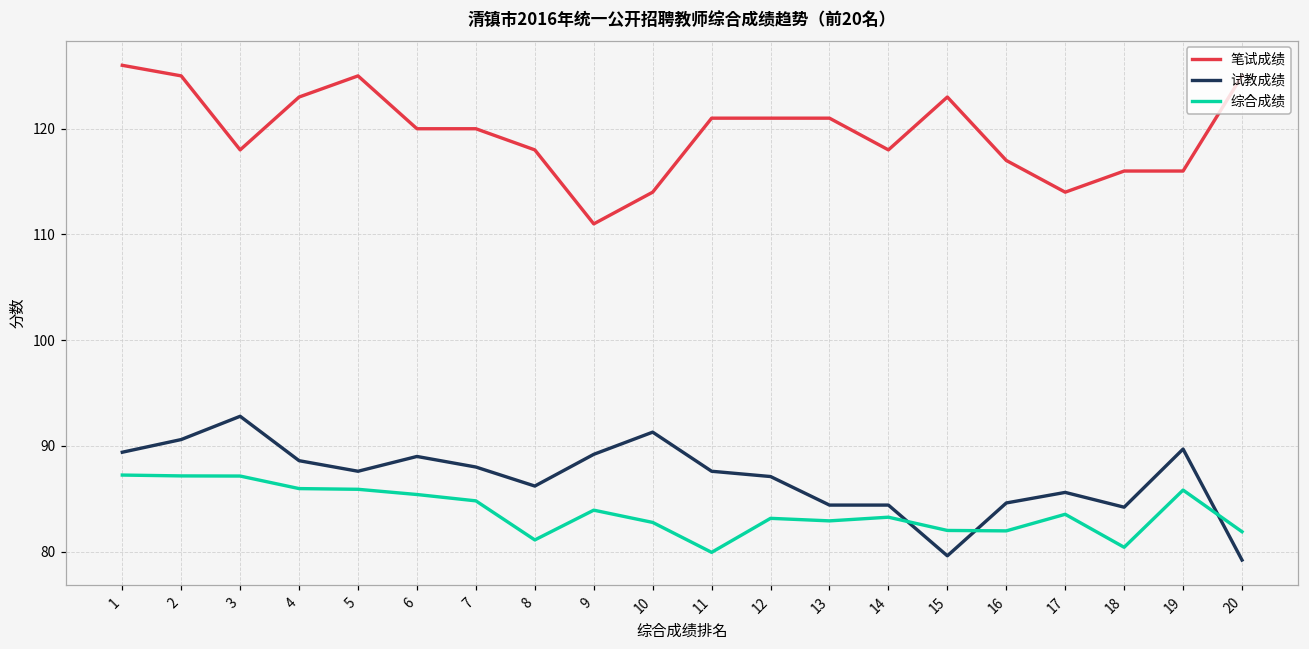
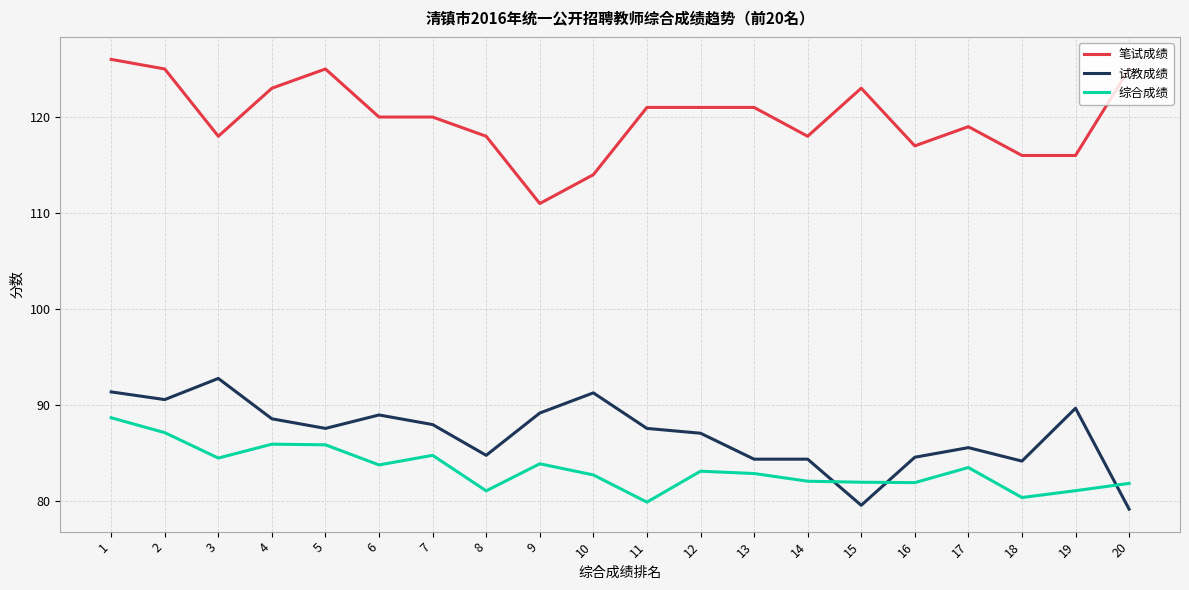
试教成绩, 1: 89 -> 91
综合成绩, 1: 87 -> 89
综合成绩, 3: 87 -> 85
综合成绩, 6: 85 -> 84
试教成绩, 8: 86 -> 85
综合成绩, 14: 83 -> 82
笔试成绩, 17: 114 -> 119
综合成绩, 19: 86 -> 81
